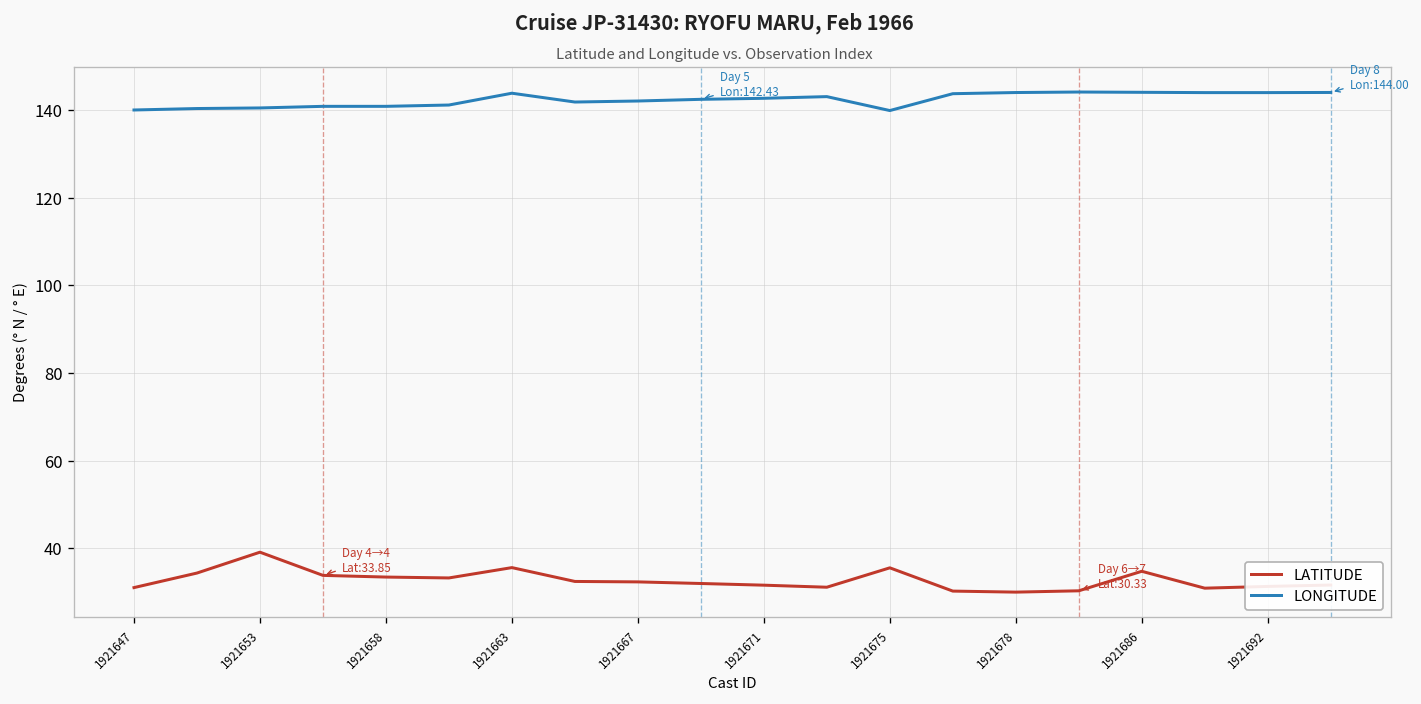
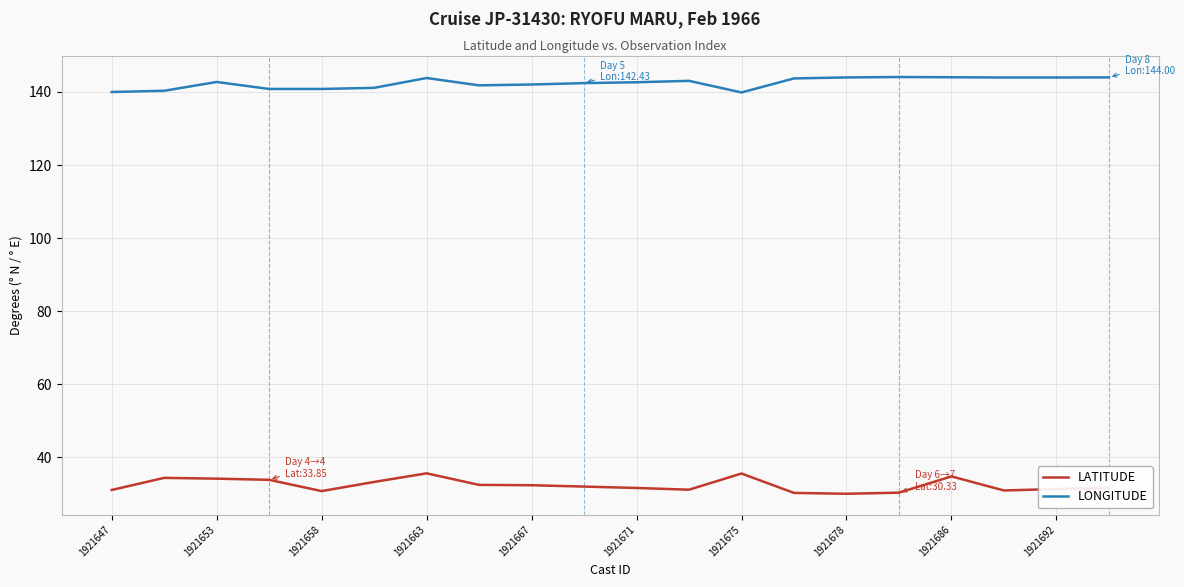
LATITUDE, 1921653: 39 -> 34
LONGITUDE, 1921653: 140 -> 143
LATITUDE, 1921658: 33 -> 31
